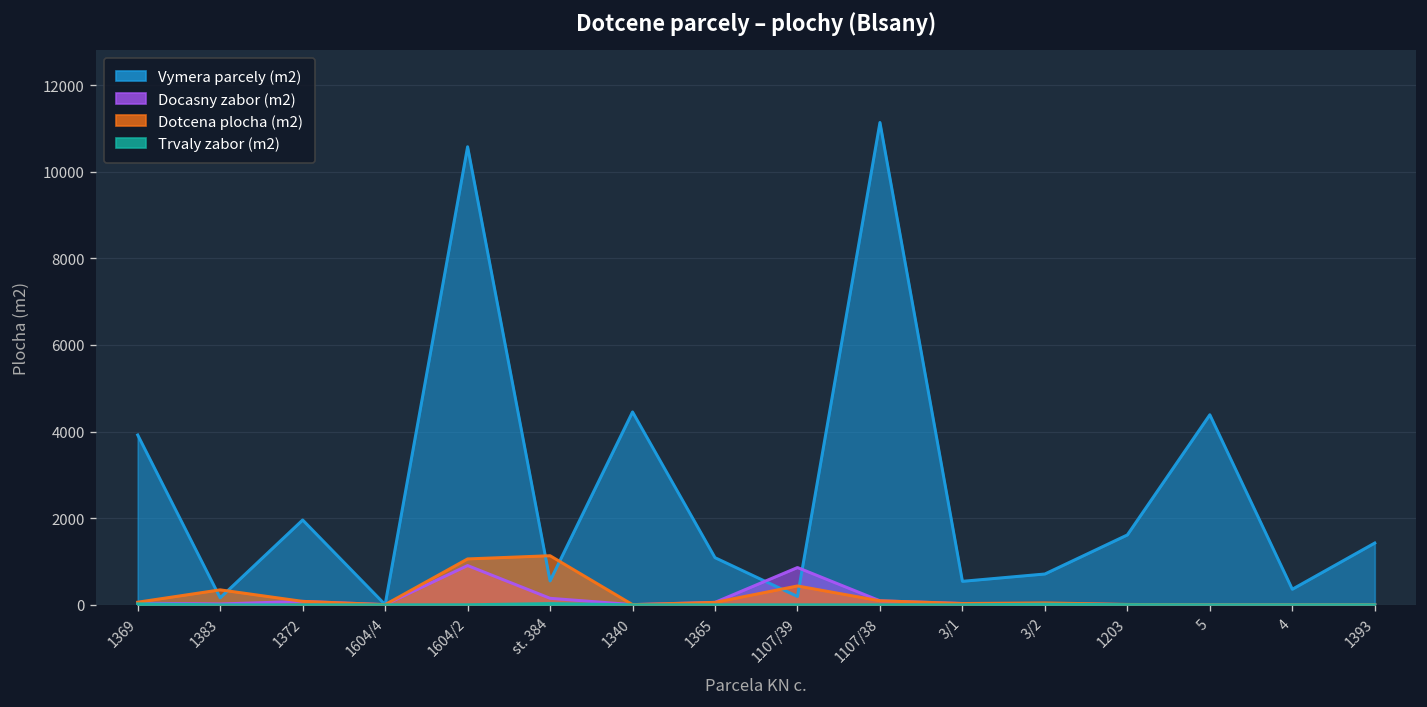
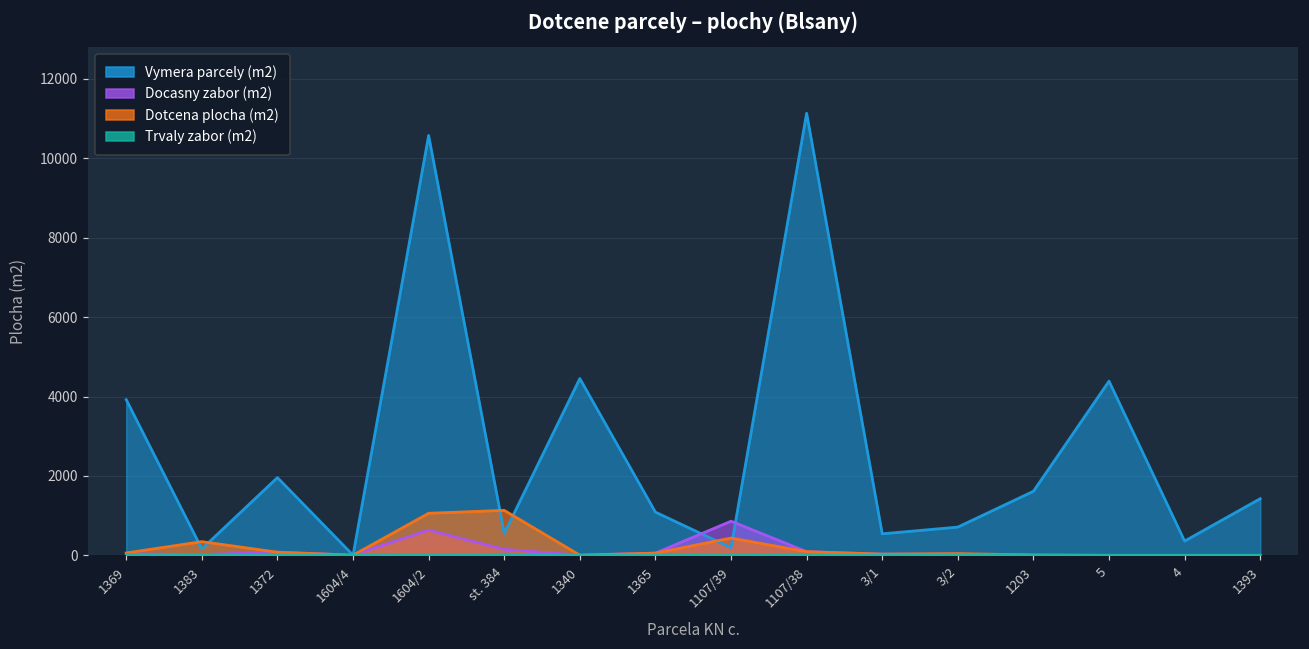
Docasny zabor (m2), 1604/2: 900 -> 600
